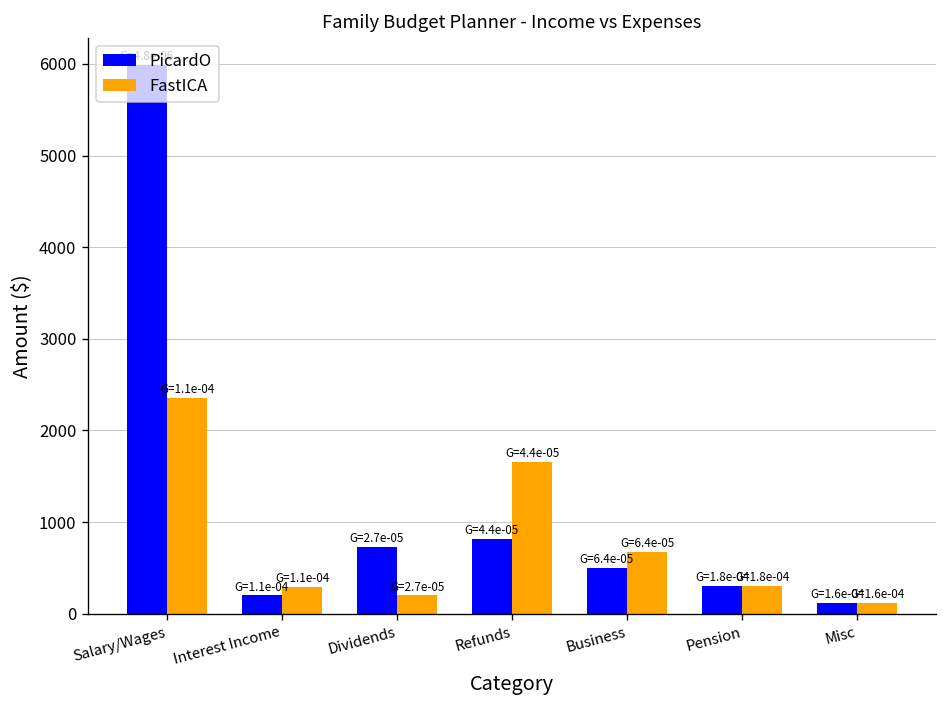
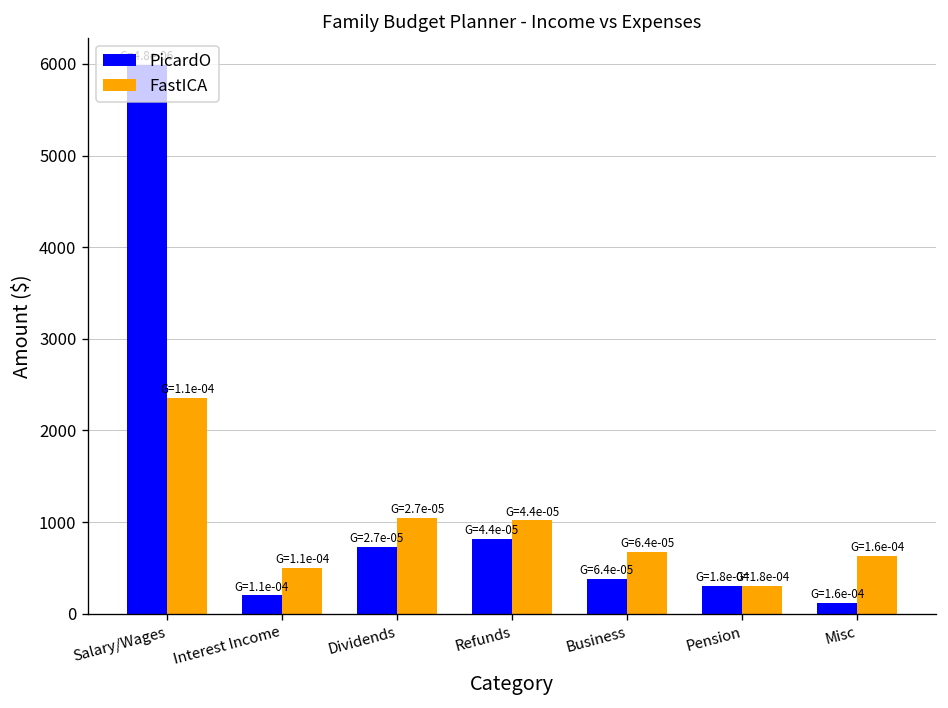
FastICA, Interest Income: 300 -> 500
FastICA, Dividends: 200 -> 1100
FastICA, Refunds: 1700 -> 1000
PicardO, Business: 500 -> 400
FastICA, Misc: 100 -> 600
